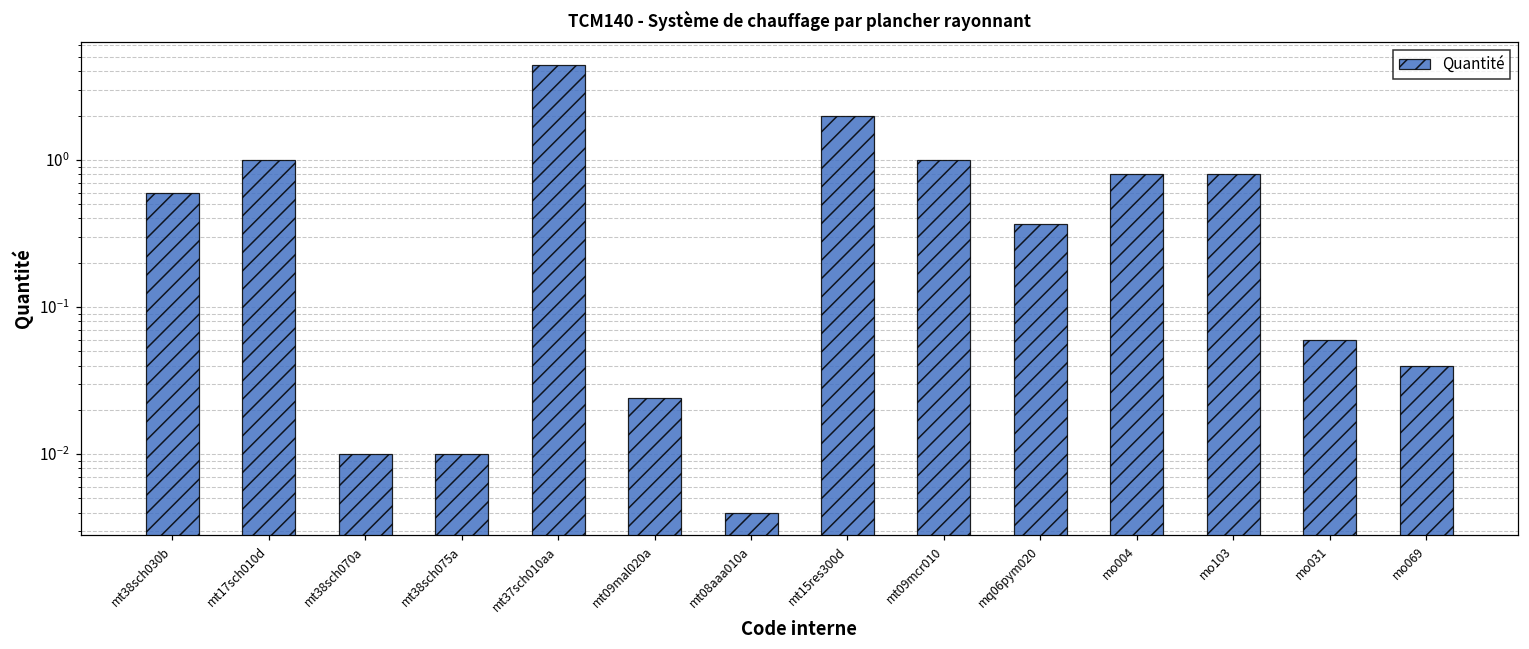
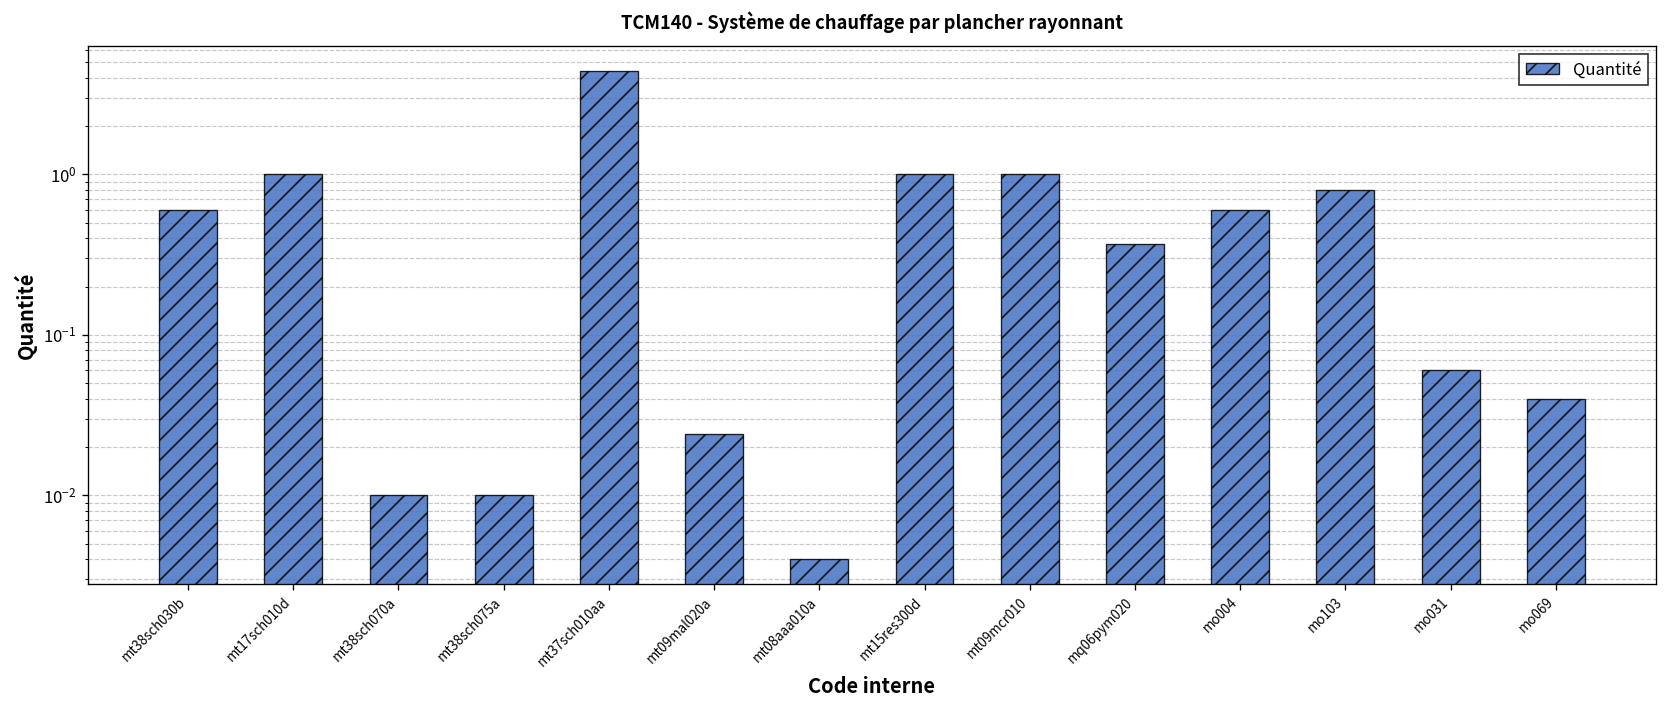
mt15res300d: 2 -> 1
mo004: 0.8 -> 0.6
